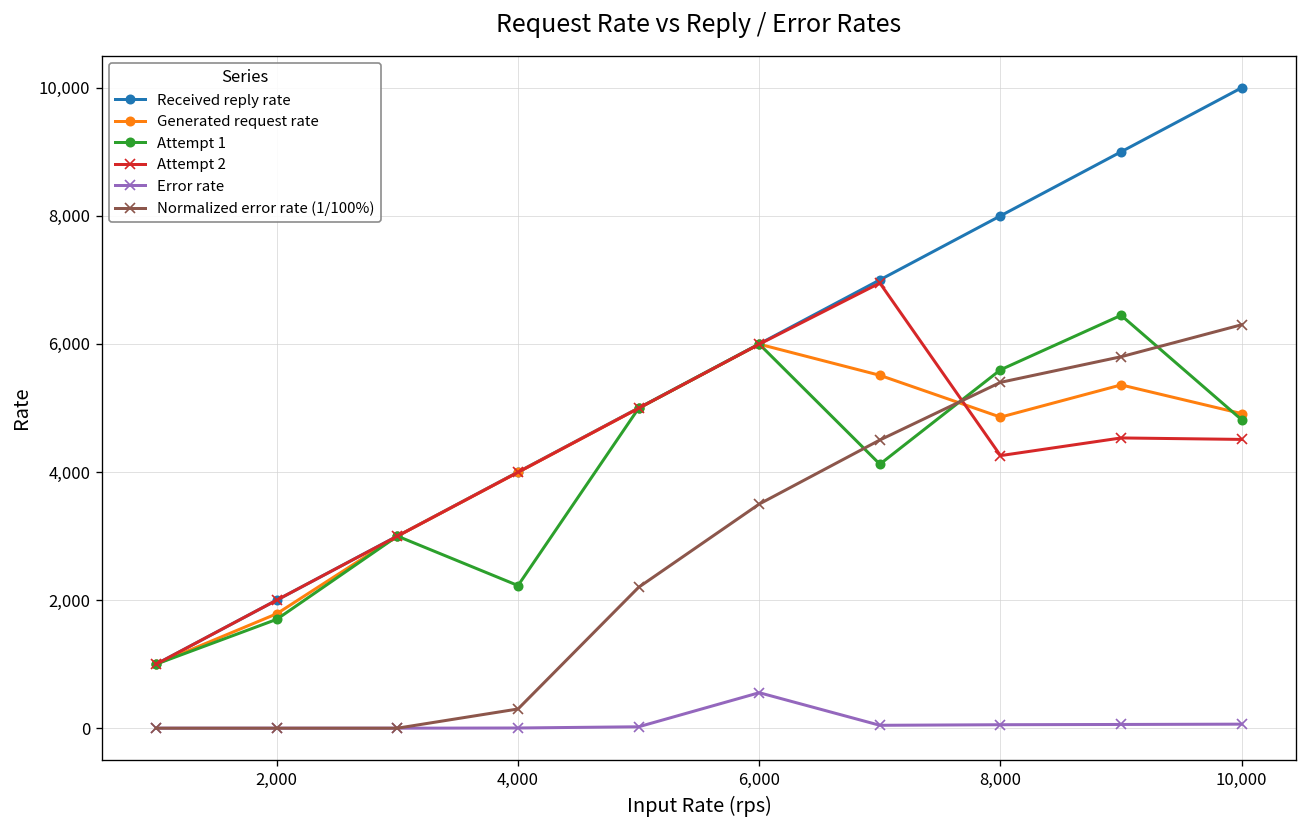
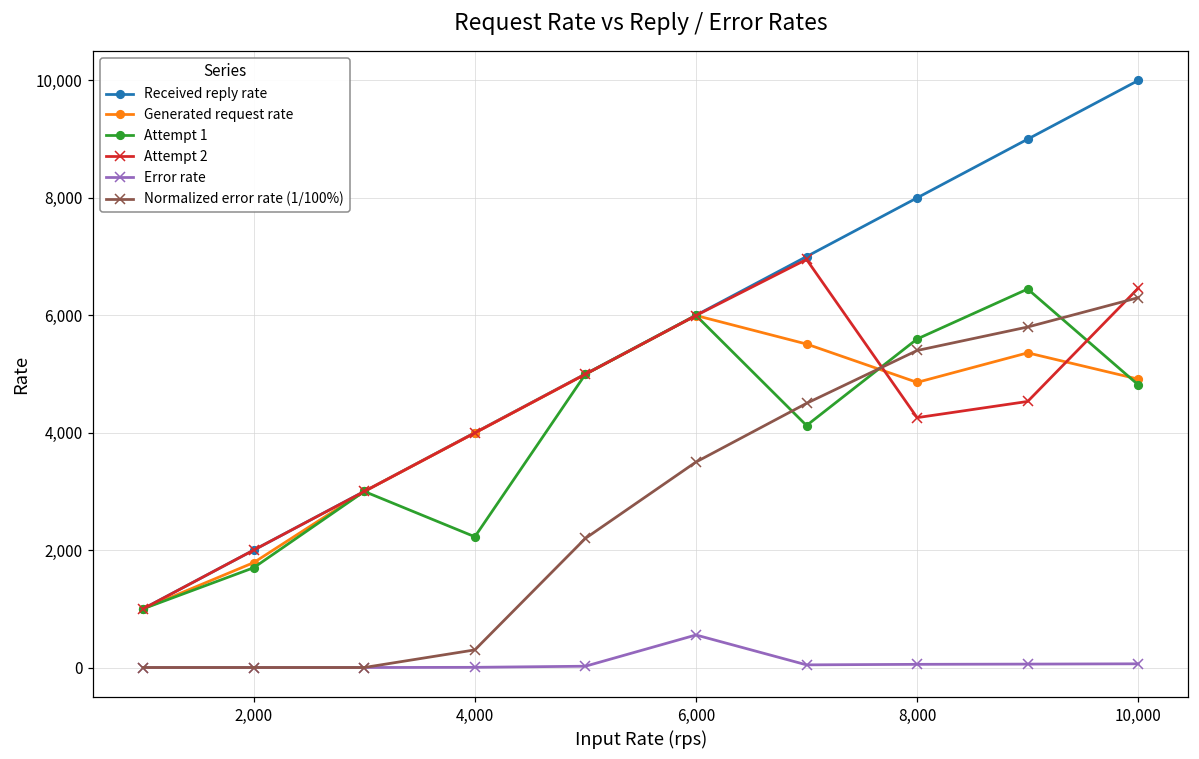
Attempt 2, 10,000: 4,500 -> 6,500
